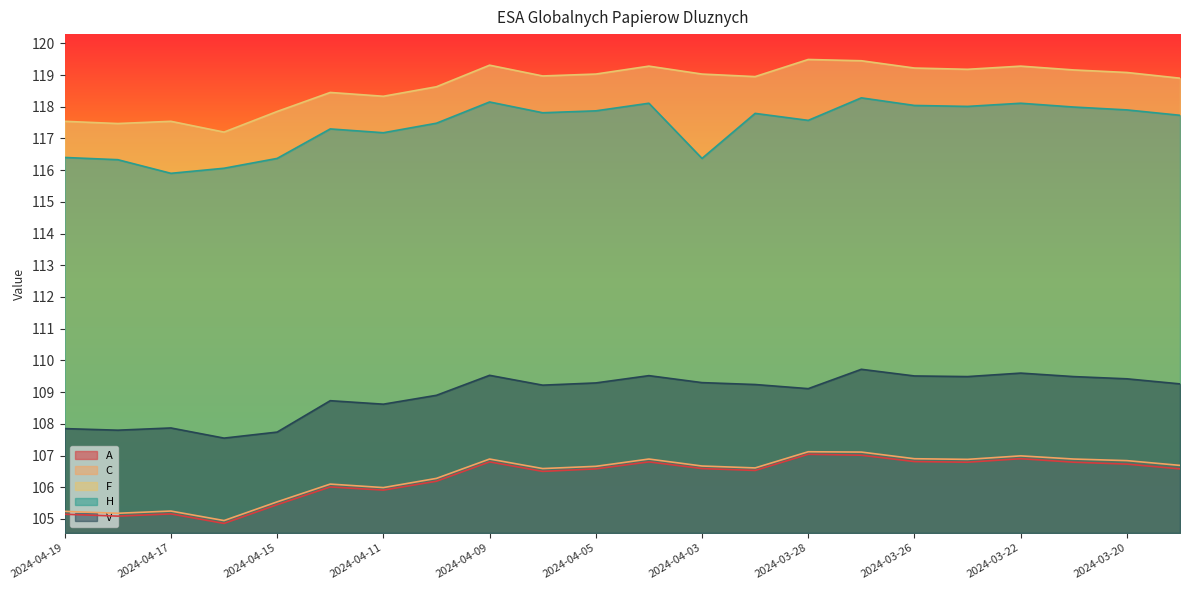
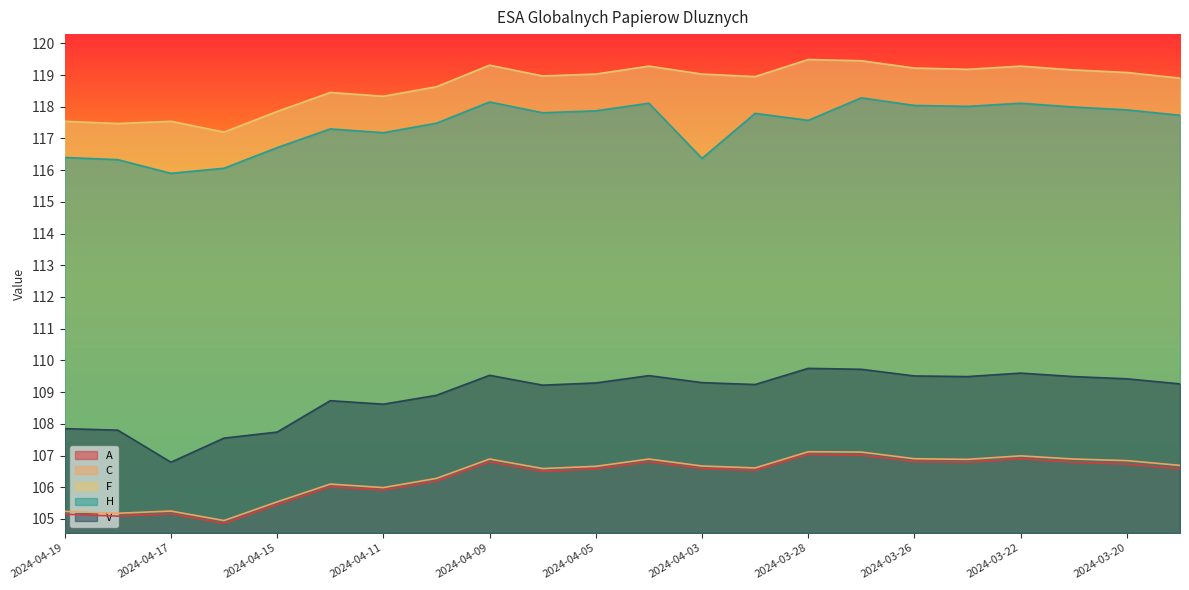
V, 2024-04-17: 107.9 -> 106.8
H, 2024-04-15: 116.4 -> 116.7
V, 2024-03-28: 109.1 -> 109.8
